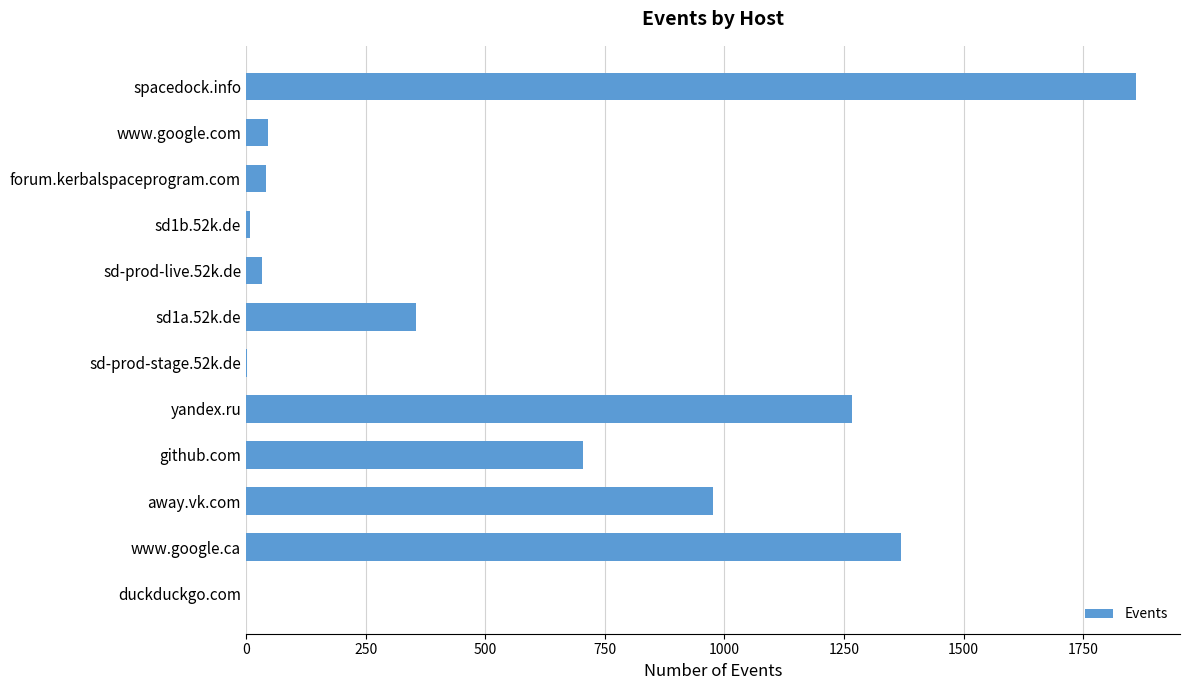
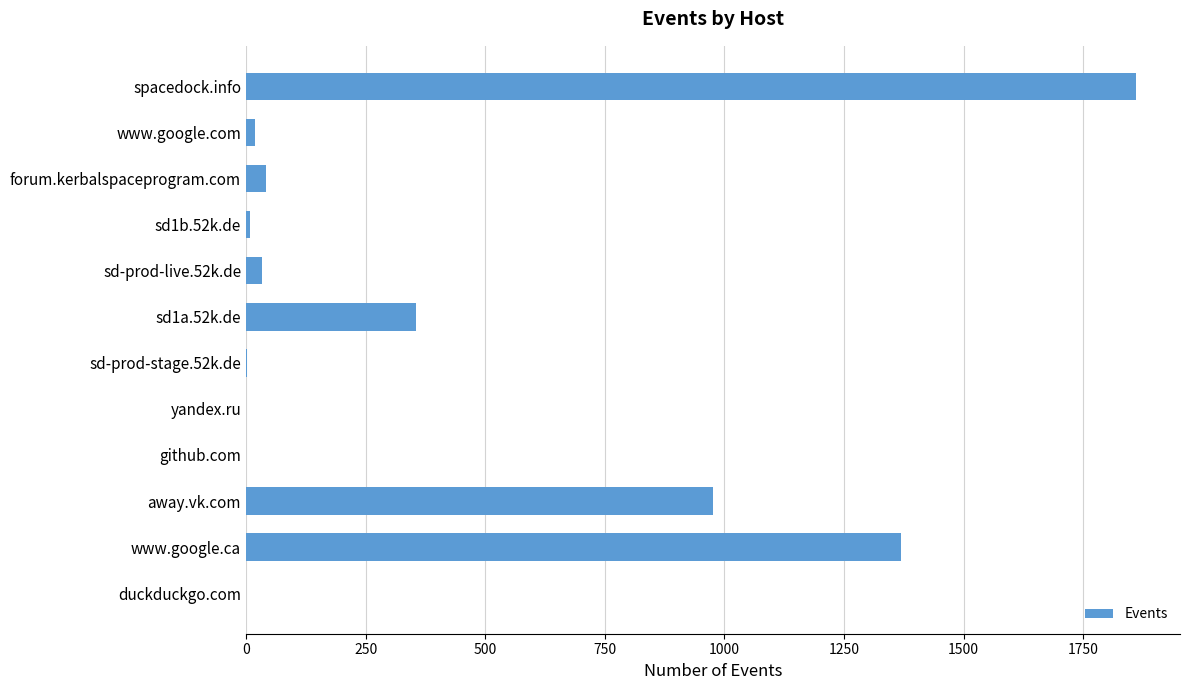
www.google.com: 50 -> 20
yandex.ru: 1270 -> 0
github.com: 710 -> 0
